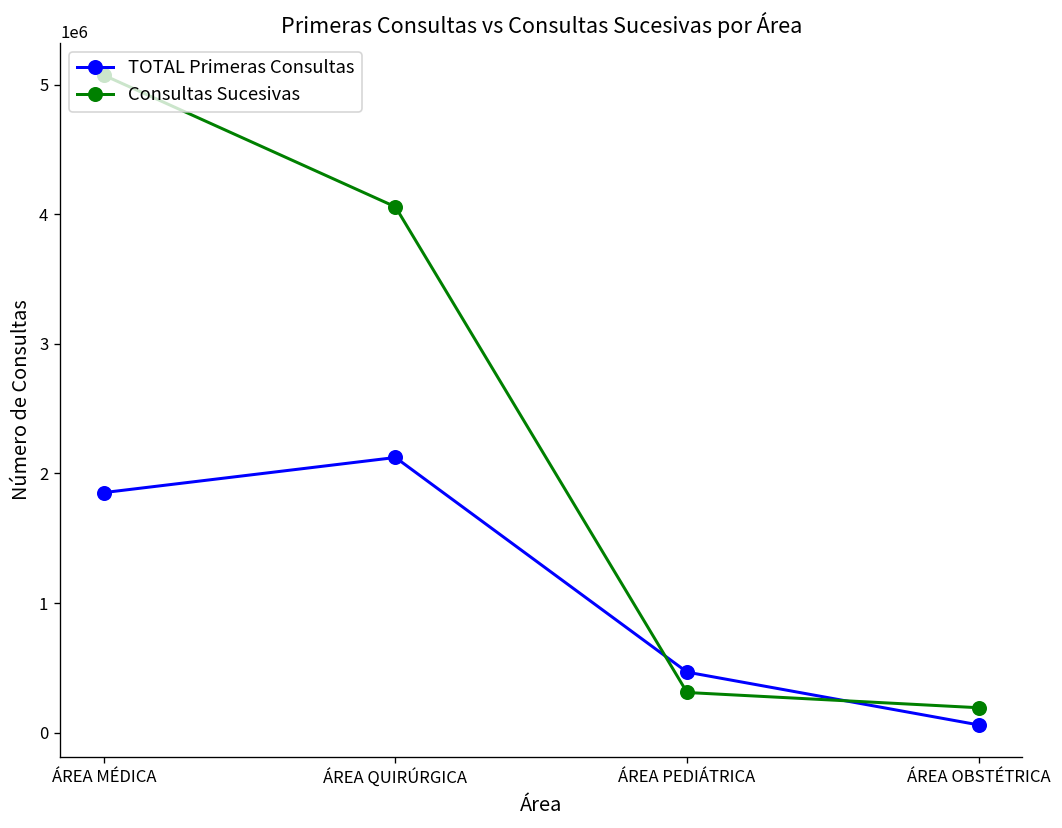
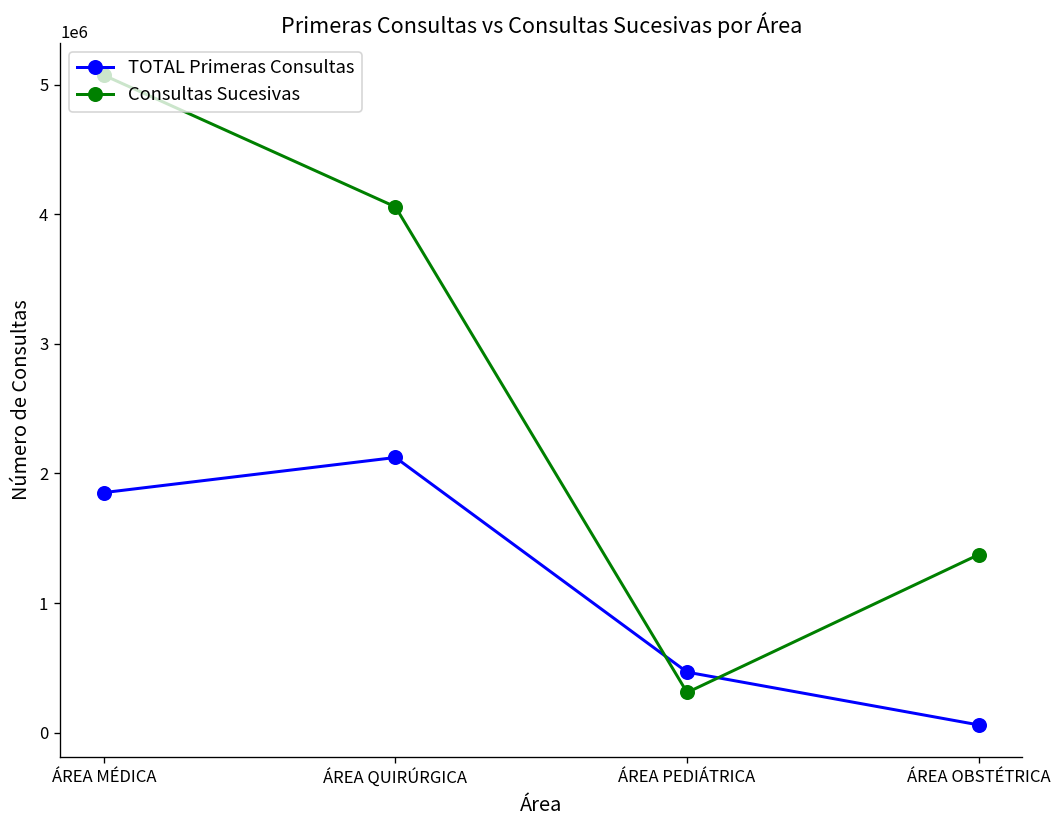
Consultas Sucesivas, ÁREA OBSTÉTRICA: 190000 -> 1370000
